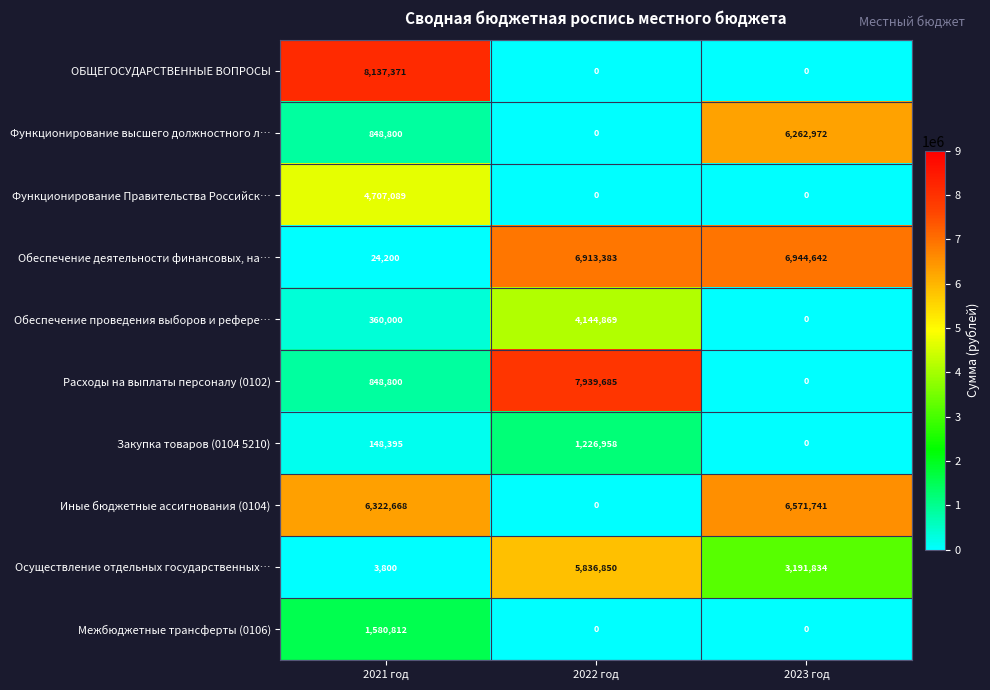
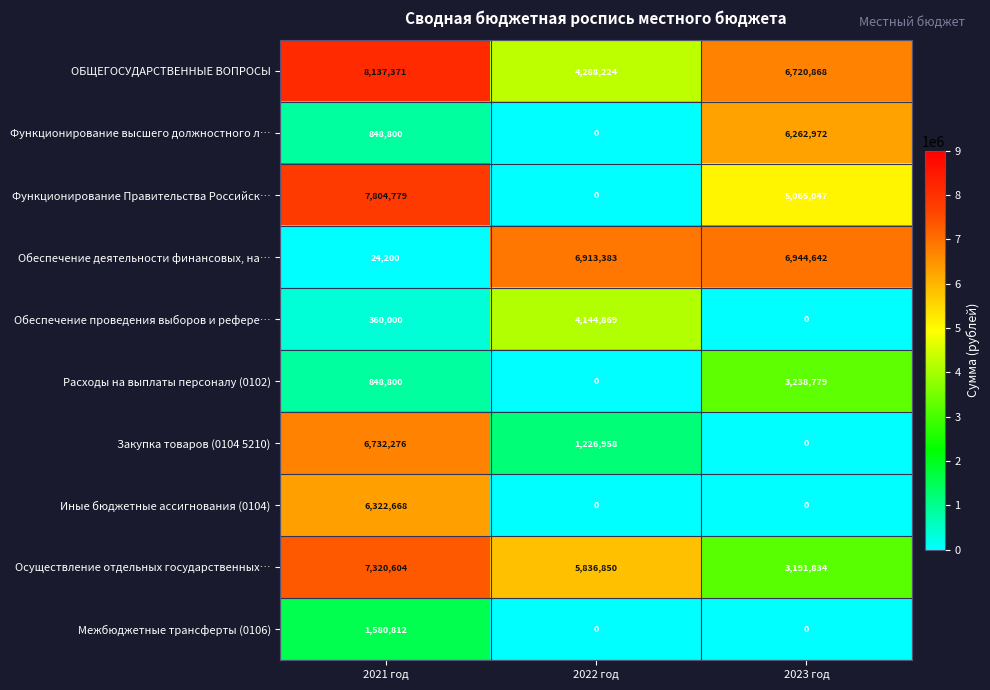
ОБЩЕГОСУДАРСТВЕННЫЕ ВОПРОСЫ, 2022 год: 0 -> 4,288,224
ОБЩЕГОСУДАРСТВЕННЫЕ ВОПРОСЫ, 2023 год: 0 -> 6,720,868
Функционирование Правительства Российск…, 2021 год: 4,707,089 -> 7,804,779
Функционирование Правительства Российск…, 2023 год: 0 -> 5,065,047
Расходы на выплаты персоналу (0102), 2022 год: 7,939,685 -> 0
Расходы на выплаты персоналу (0102), 2023 год: 0 -> 3,238,779
Закупка товаров (0104 5210), 2021 год: 148,395 -> 6,732,276
Иные бюджетные ассигнования (0104), 2023 год: 6,571,741 -> 0
Осуществление отдельных государственных…, 2021 год: 3,800 -> 7,320,604
